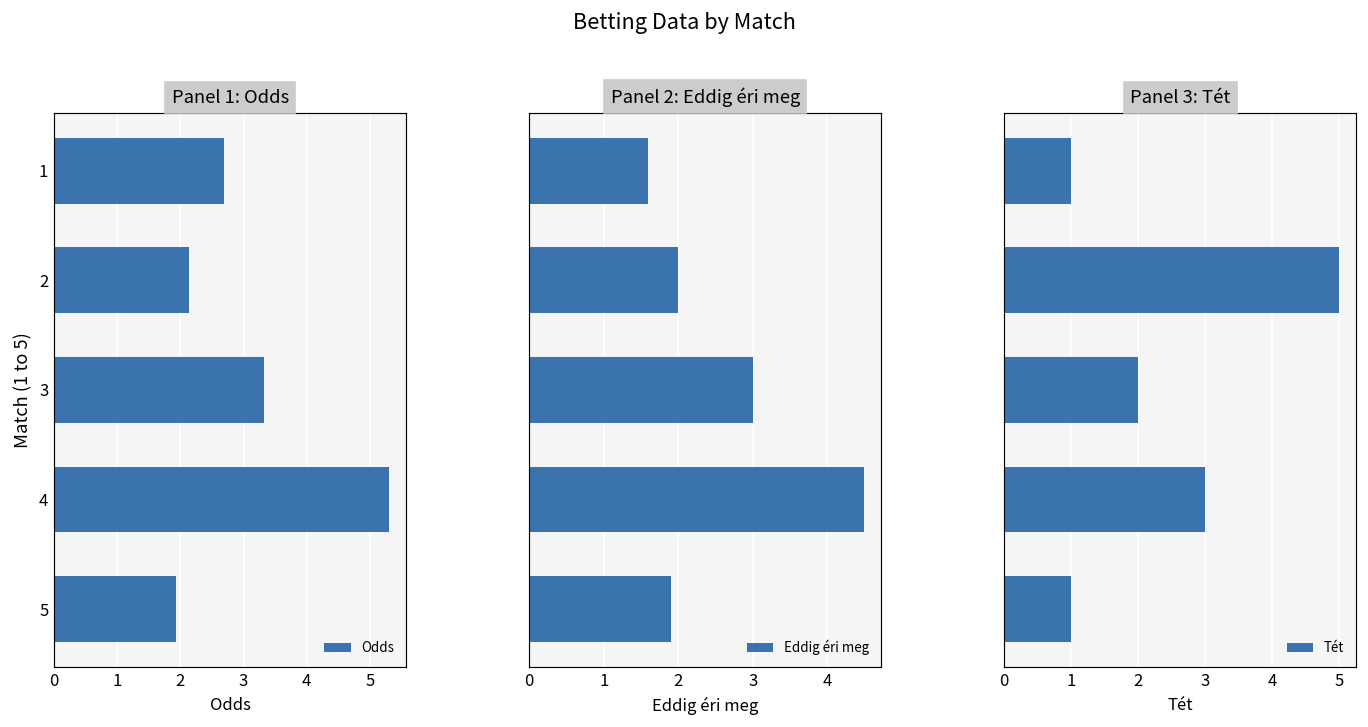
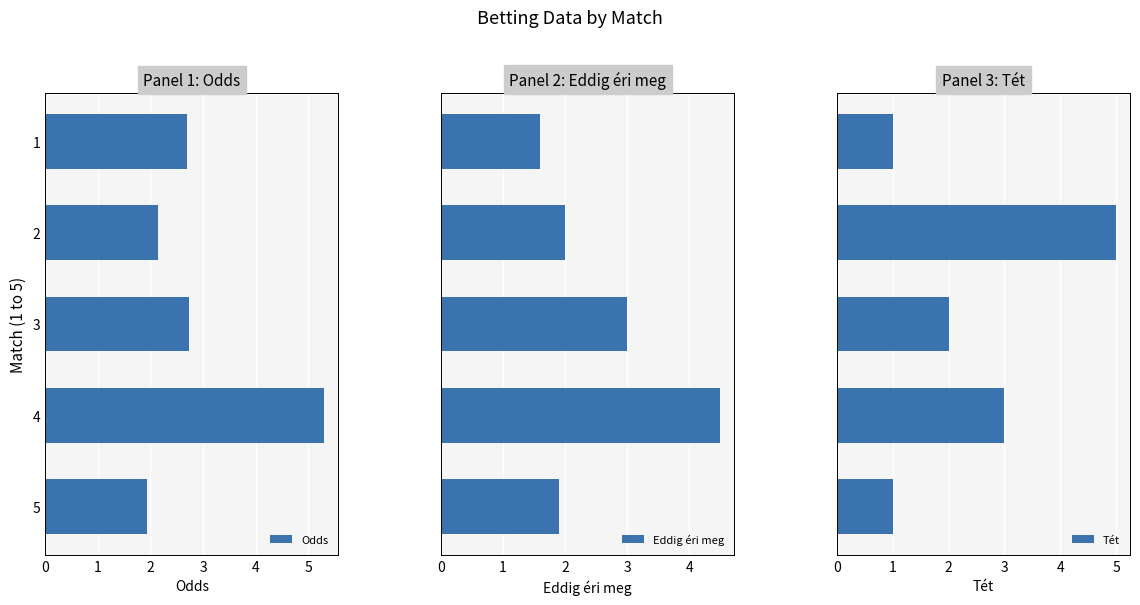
Panel 1: Odds, 3: 3.3 -> 2.7
